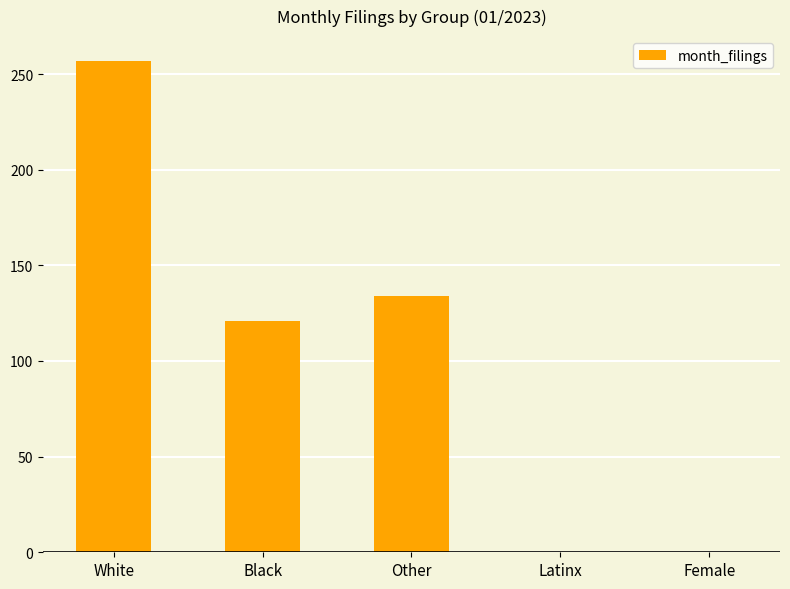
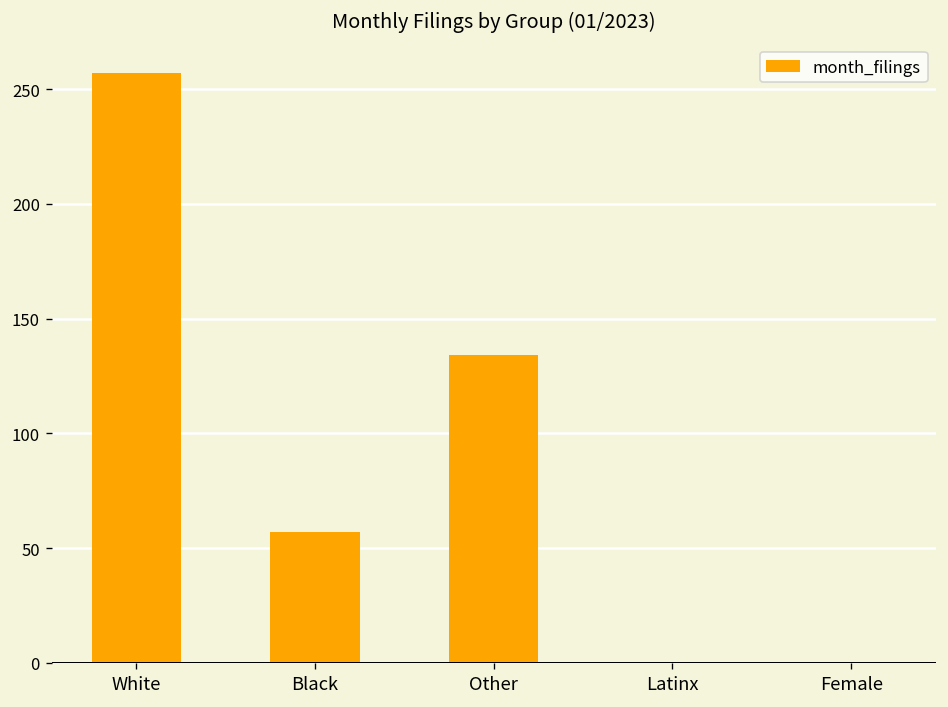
Black: 121 -> 57
